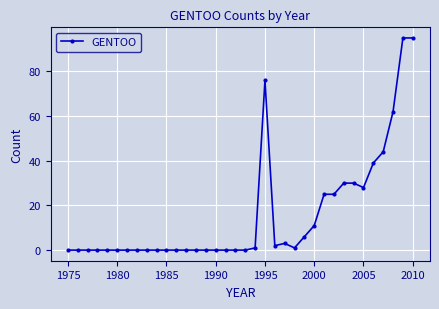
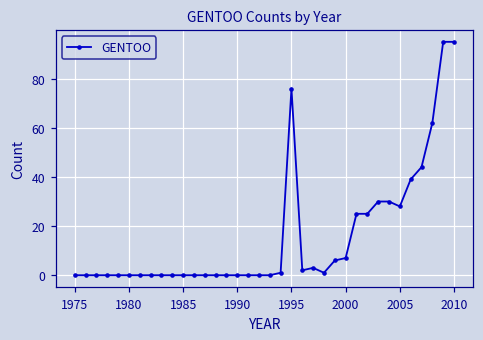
2000: 11 -> 7
